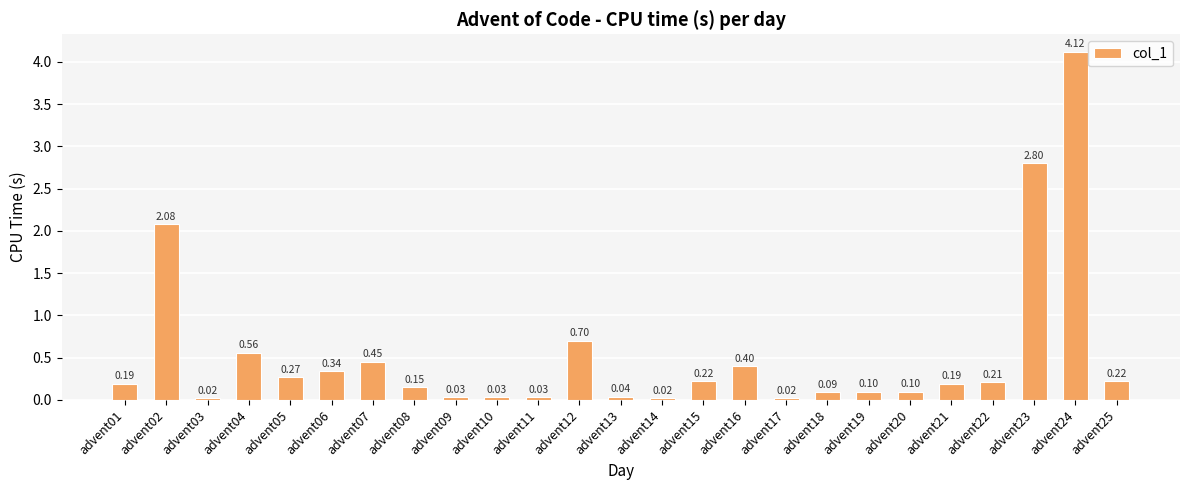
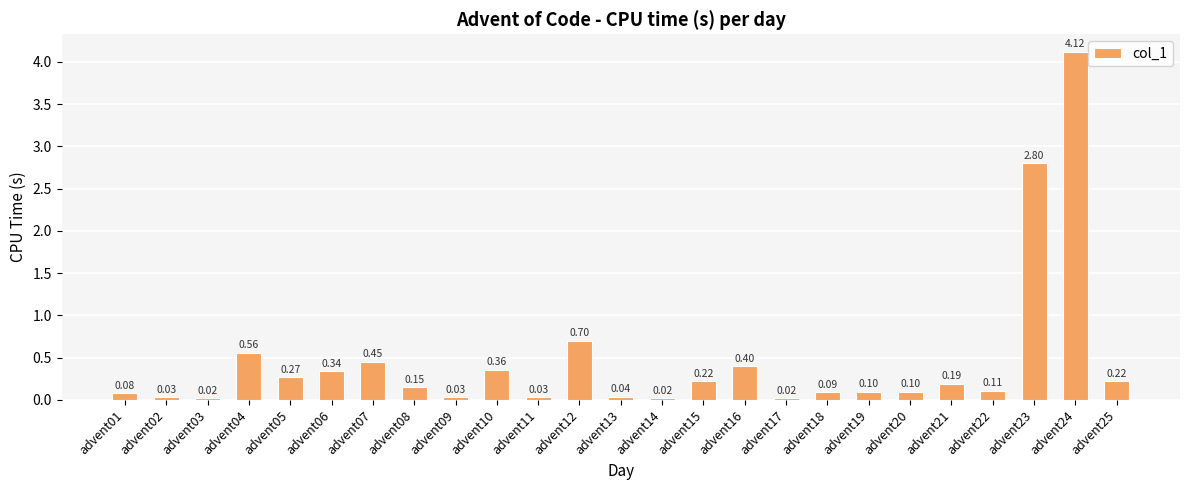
advent01: 0.19 -> 0.08
advent02: 2.08 -> 0.03
advent10: 0.03 -> 0.36
advent22: 0.21 -> 0.11
